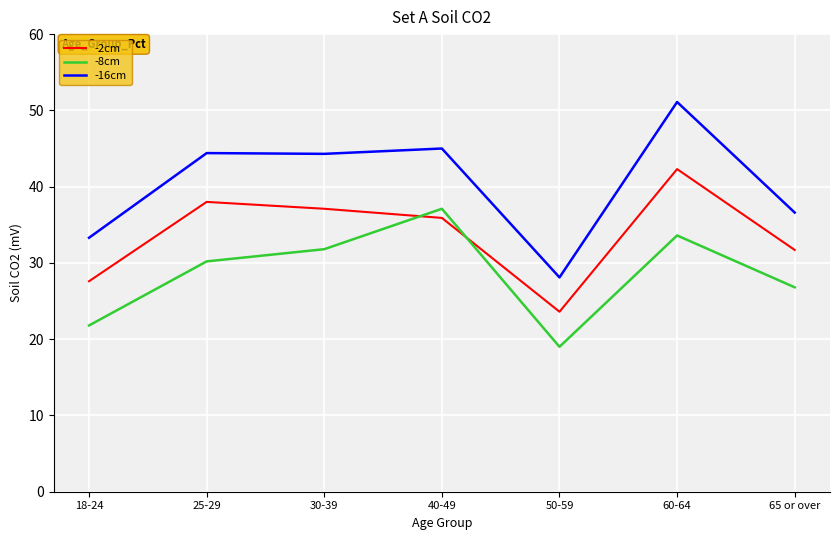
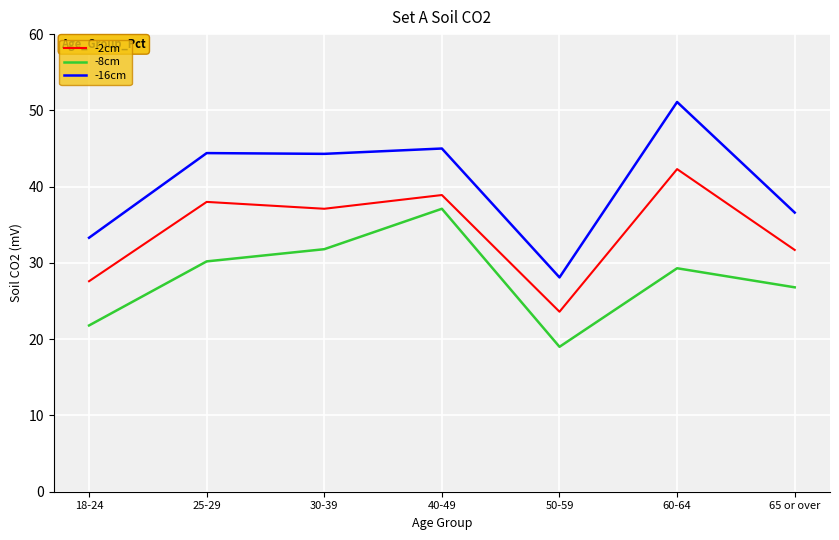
-2cm, 40-49: 36 -> 39
-8cm, 60-64: 34 -> 29
